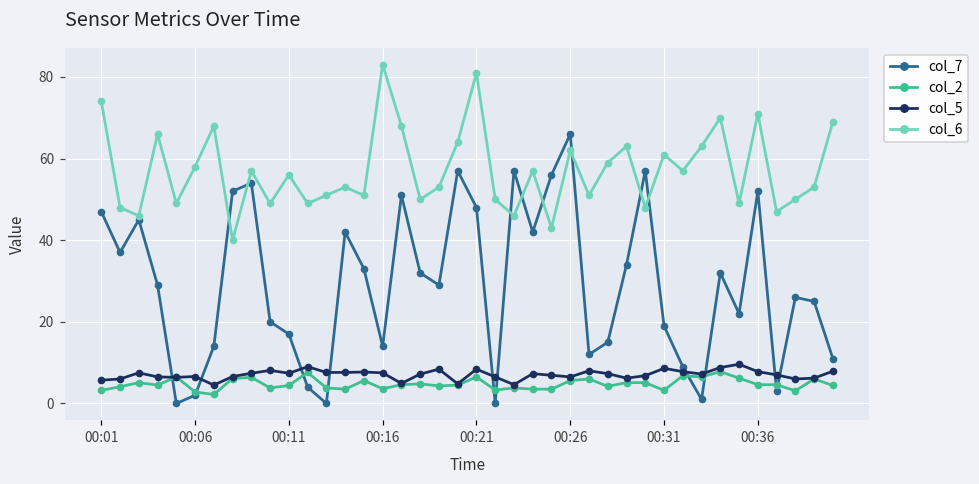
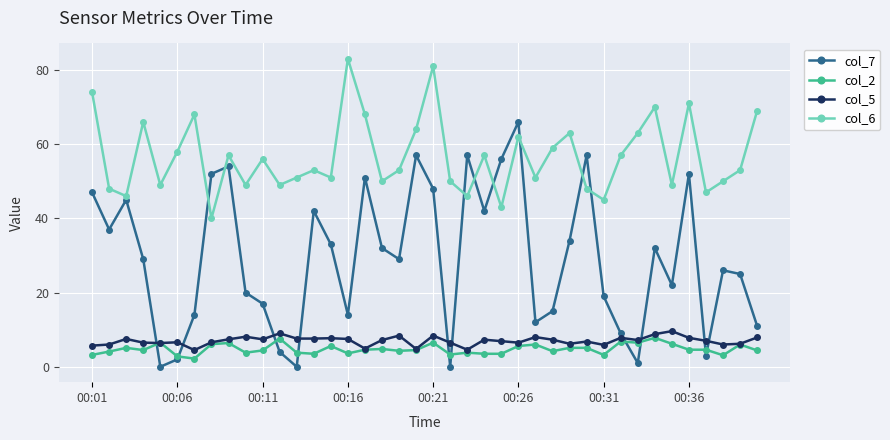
col_5, 00:31: 9 -> 6
col_6, 00:31: 61 -> 45
